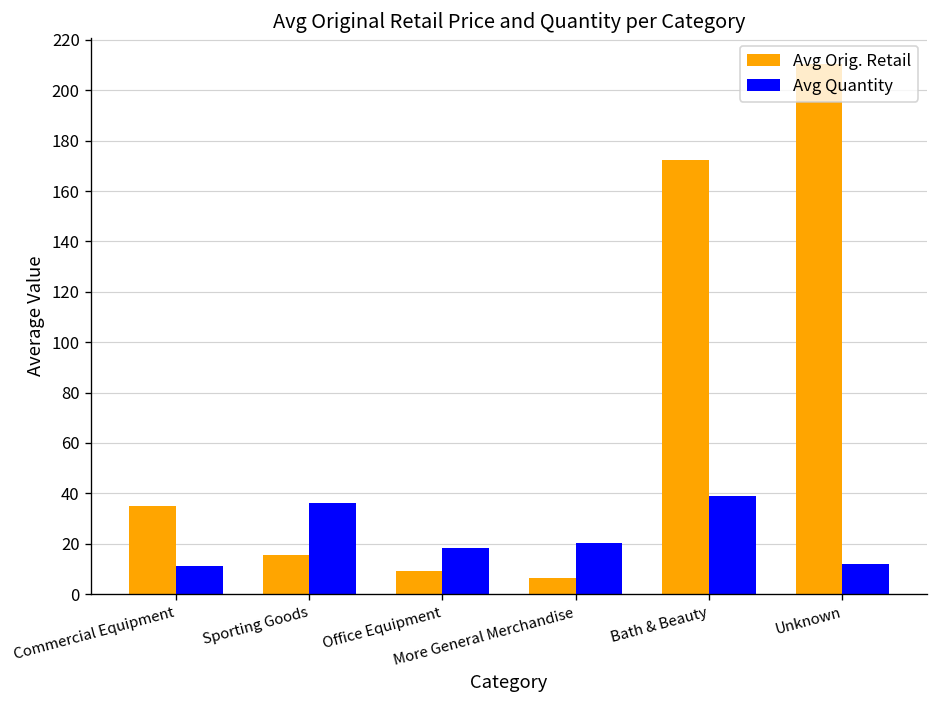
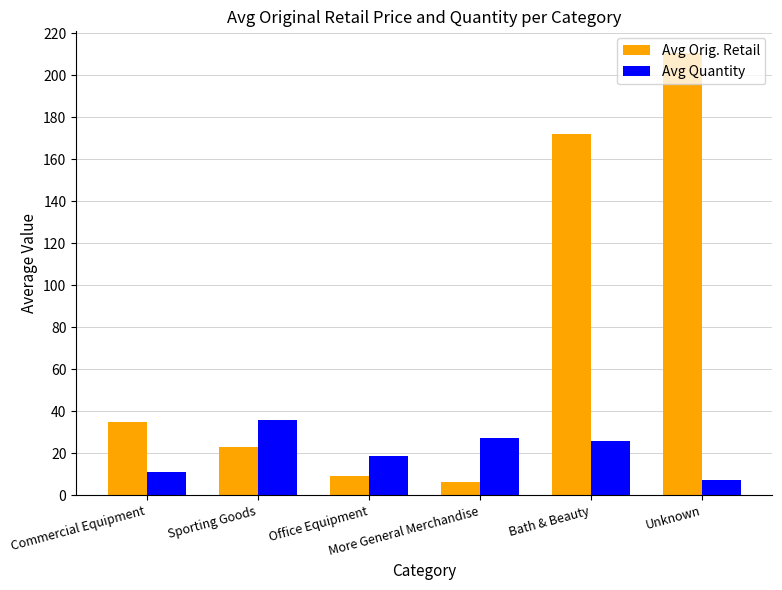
Avg Orig. Retail, Sporting Goods: 16 -> 23
Avg Quantity, More General Merchandise: 20 -> 27
Avg Quantity, Bath & Beauty: 39 -> 26
Avg Quantity, Unknown: 12 -> 7
